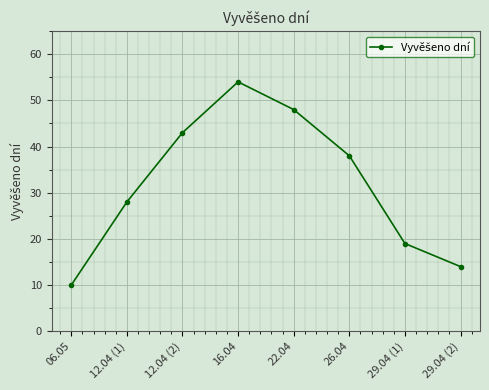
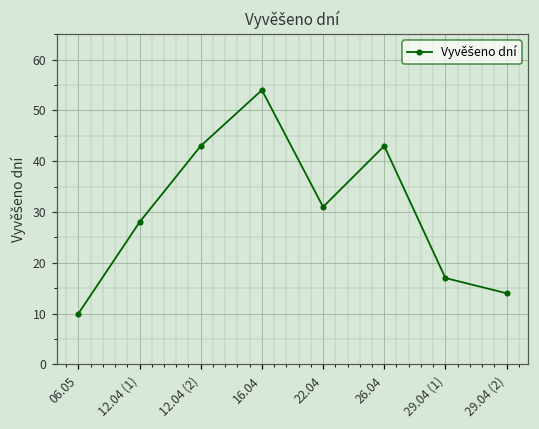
22.04: 48 -> 31
26.04: 38 -> 43
29.04 (1): 19 -> 17
